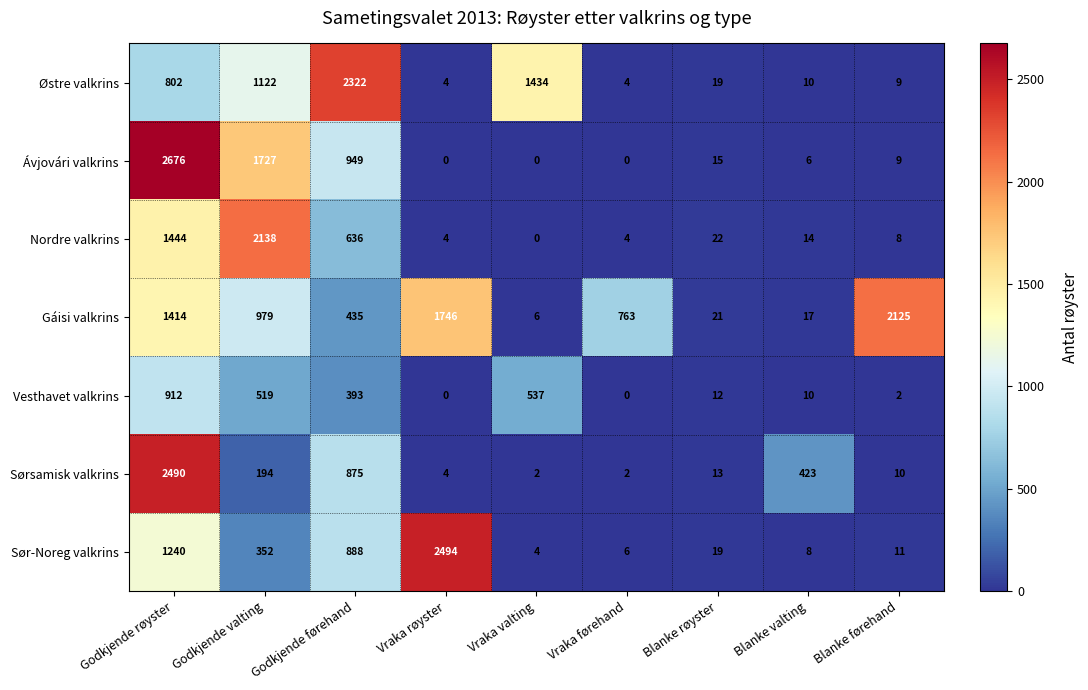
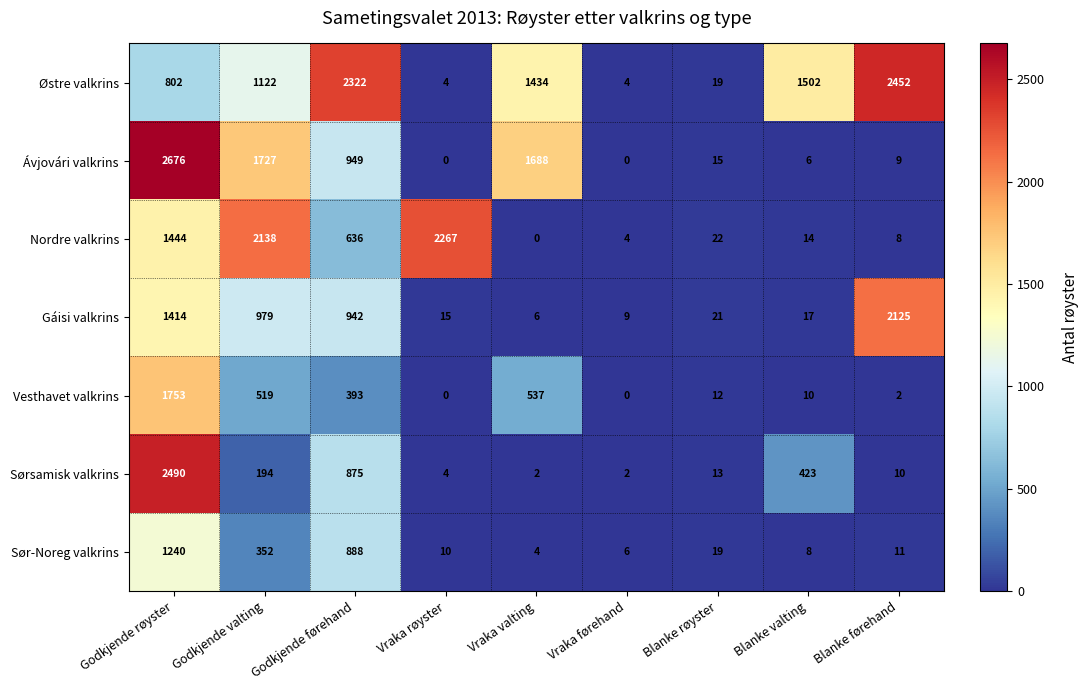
Østre valkrins, Blanke valting: 10 -> 1502
Østre valkrins, Blanke førehand: 9 -> 2452
Ávjovári valkrins, Vraka valting: 0 -> 1688
Nordre valkrins, Vraka røyster: 4 -> 2267
Gáisi valkrins, Godkjende førehand: 435 -> 942
Gáisi valkrins, Vraka røyster: 1746 -> 15
Gáisi valkrins, Vraka førehand: 763 -> 9
Vesthavet valkrins, Godkjende røyster: 912 -> 1753
Sør-Noreg valkrins, Vraka røyster: 2494 -> 10
